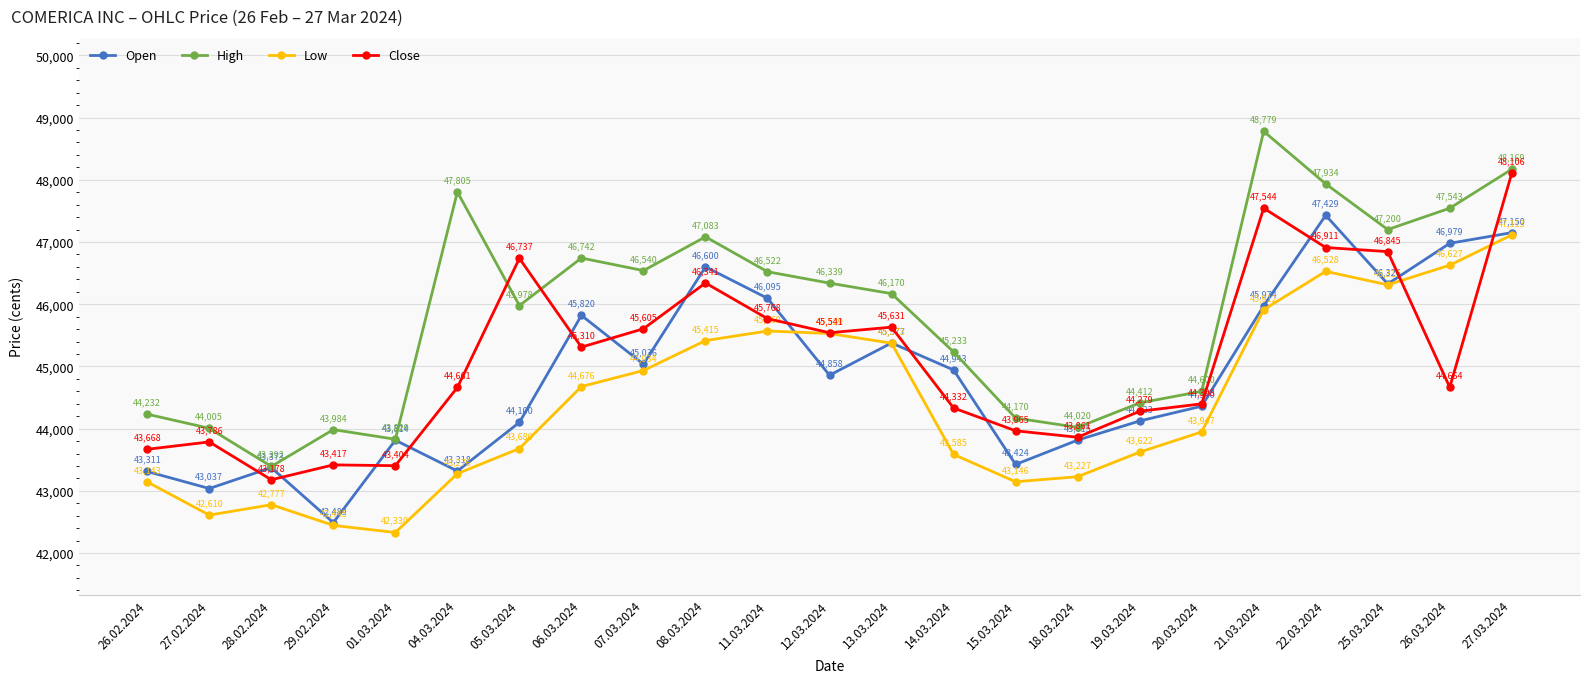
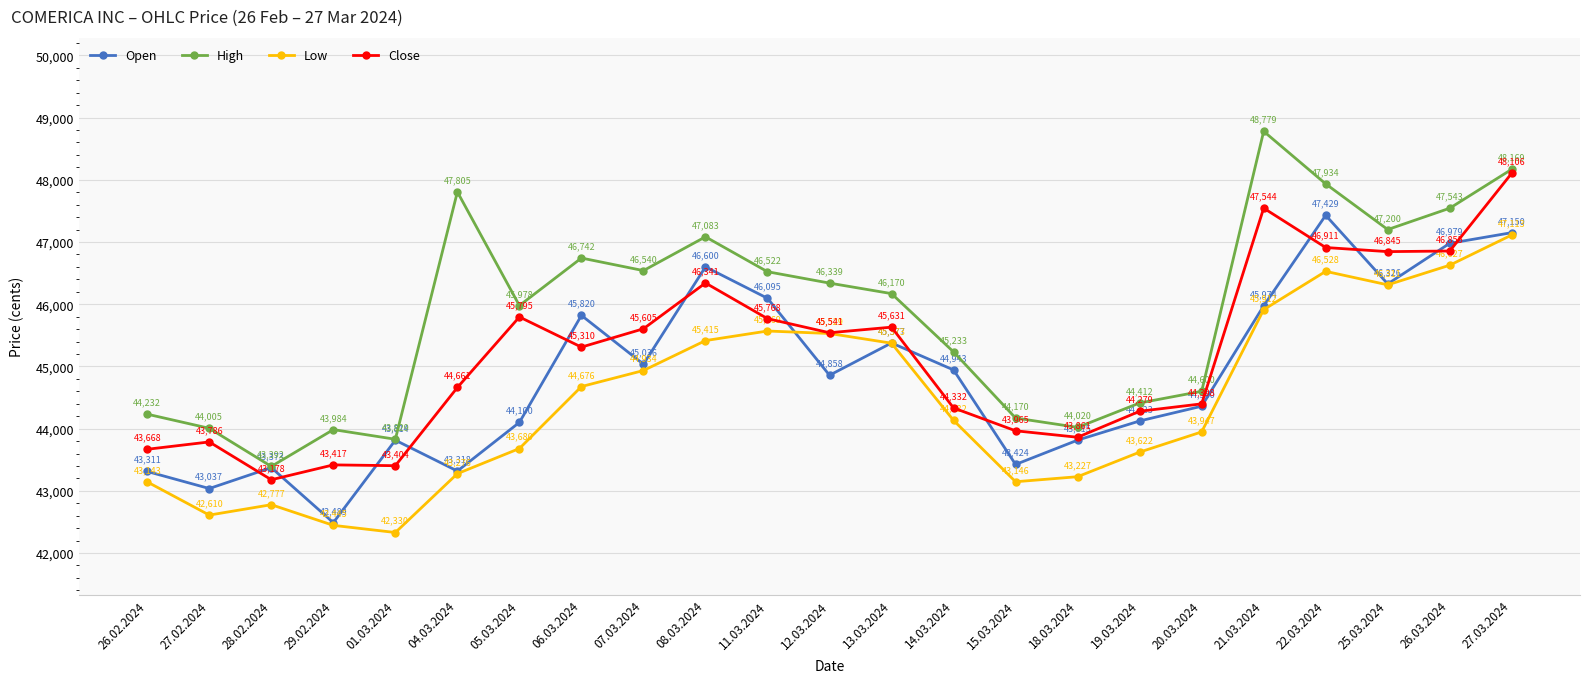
Close, 05.03.2024: 46,737 -> 45,795
Low, 14.03.2024: 43,585 -> 44,132
Close, 26.03.2024: 44,664 -> 46,855
